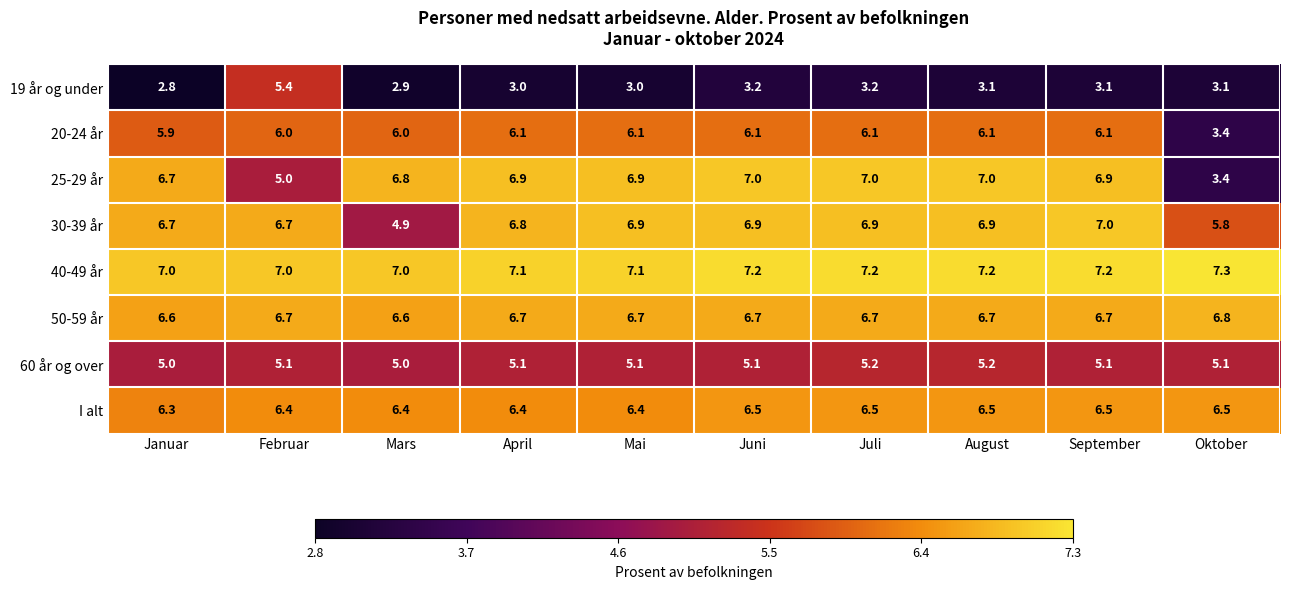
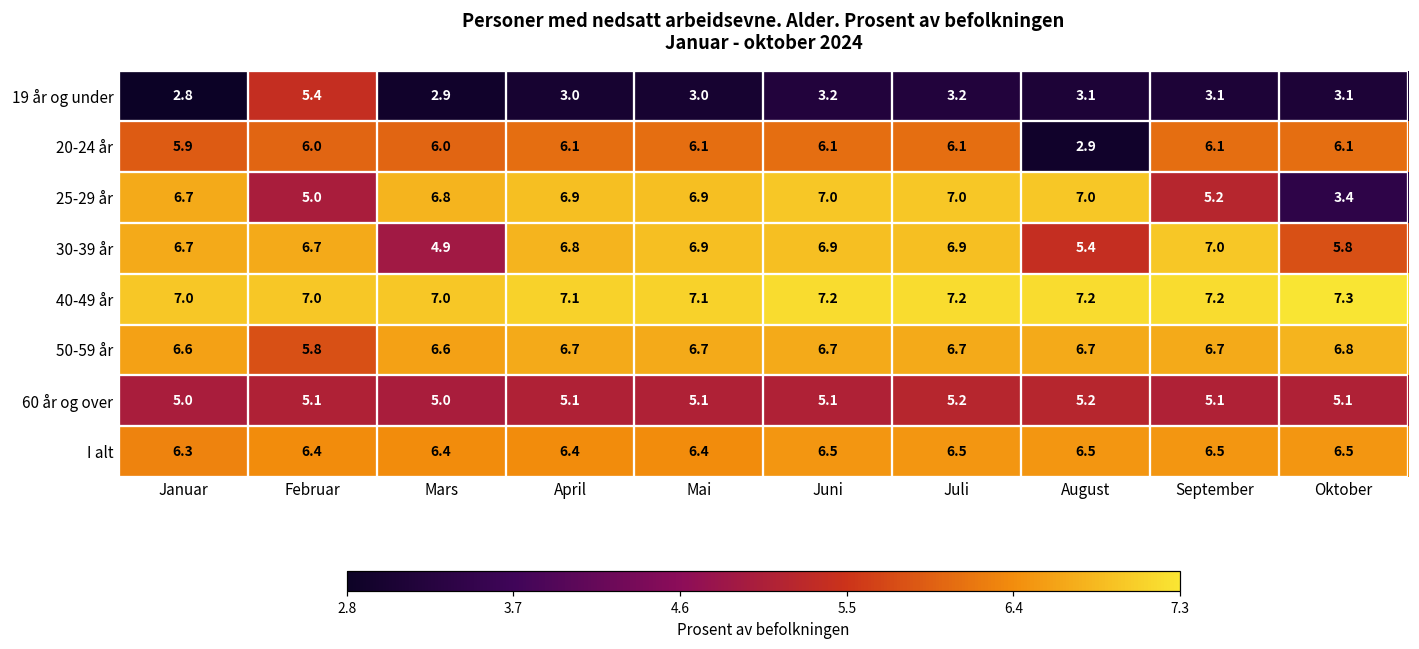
20-24 år, August: 6.1 -> 2.9
20-24 år, Oktober: 3.4 -> 6.1
25-29 år, September: 6.9 -> 5.2
30-39 år, August: 6.9 -> 5.4
50-59 år, Februar: 6.7 -> 5.8
